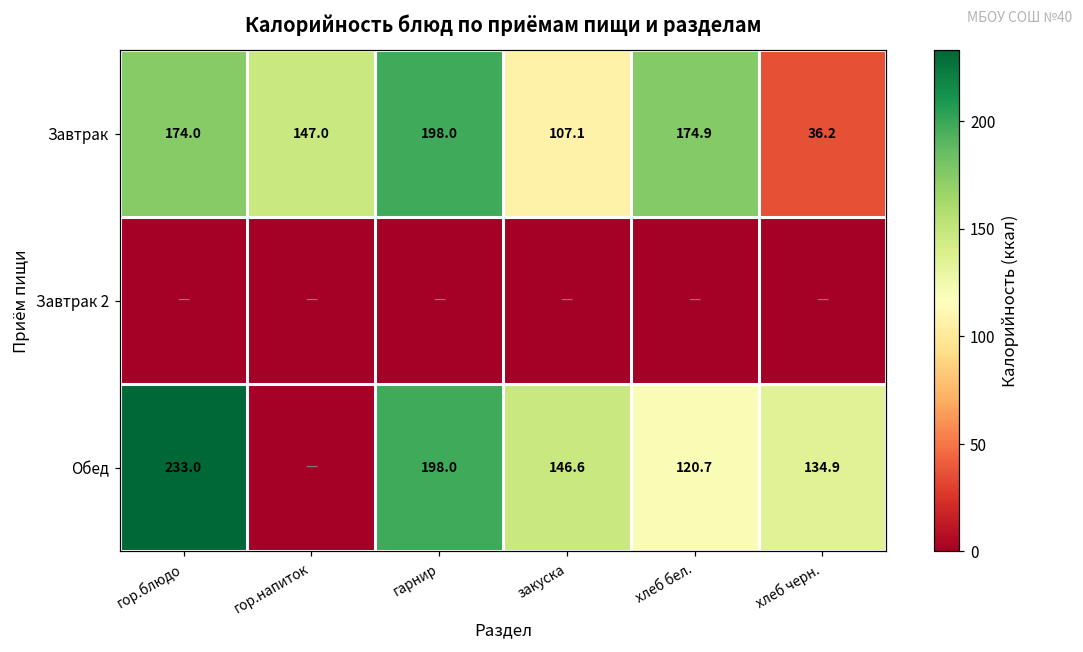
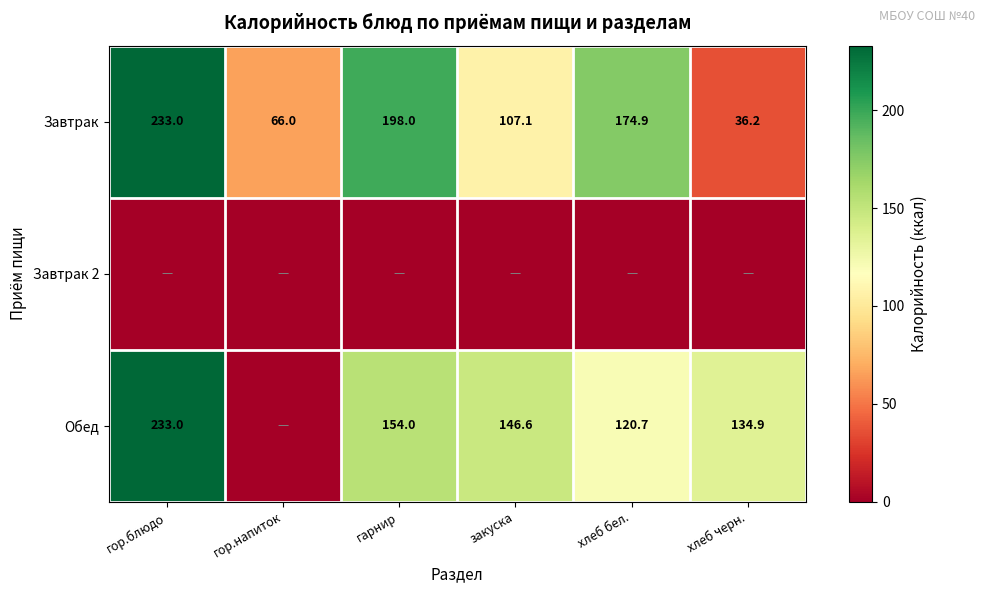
Завтрак, гор.блюдо: 174.0 -> 233.0
Завтрак, гор.напиток: 147.0 -> 66.0
Обед, гарнир: 198.0 -> 154.0
